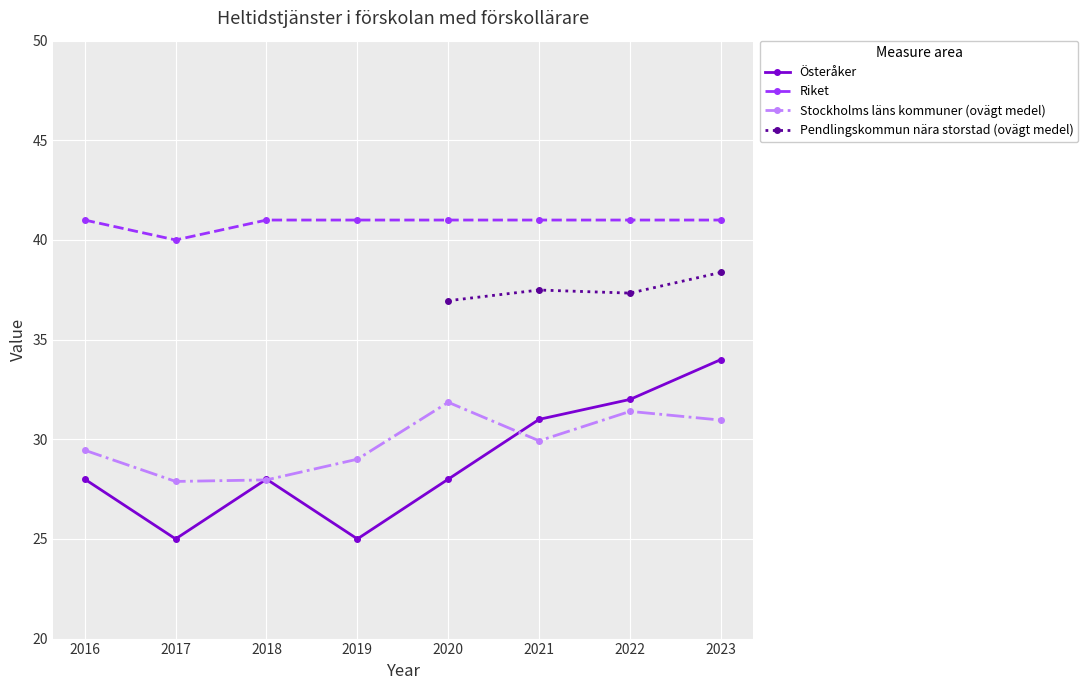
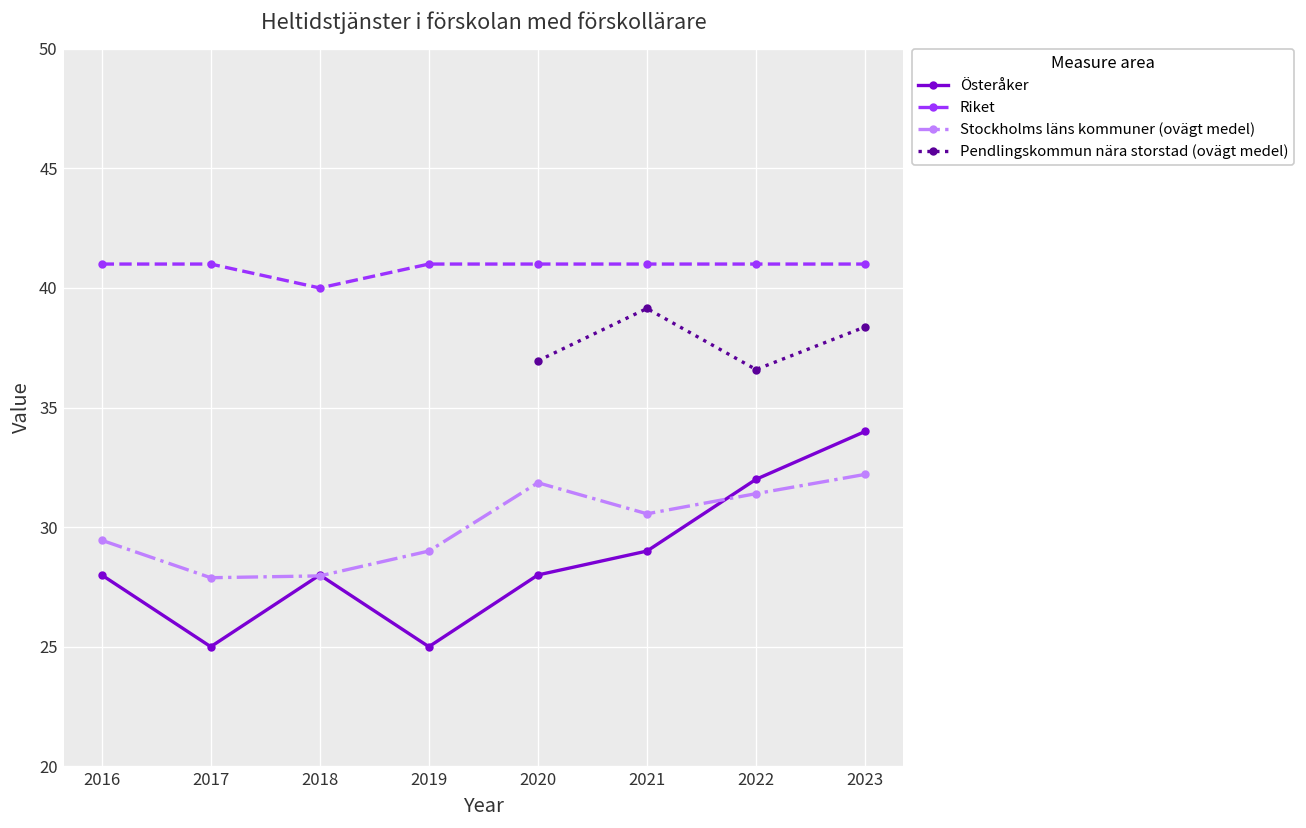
Riket, 2017: 40 -> 41
Riket, 2018: 41 -> 40
Österåker, 2021: 31 -> 29
Stockholms läns kommuner (ovägt medel), 2021: 29.9 -> 30.6
Pendlingskommun nära storstad (ovägt medel), 2021: 37.5 -> 39.1
Pendlingskommun nära storstad (ovägt medel), 2022: 37.3 -> 36.6
Stockholms läns kommuner (ovägt medel), 2023: 31.0 -> 32.2
